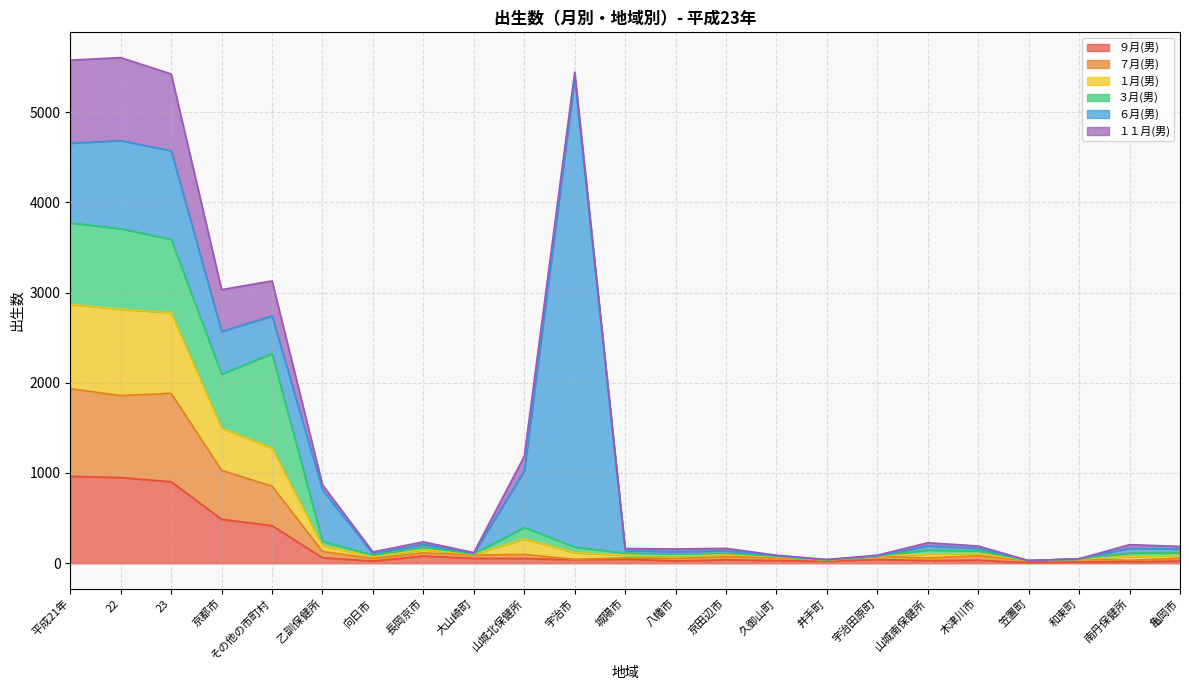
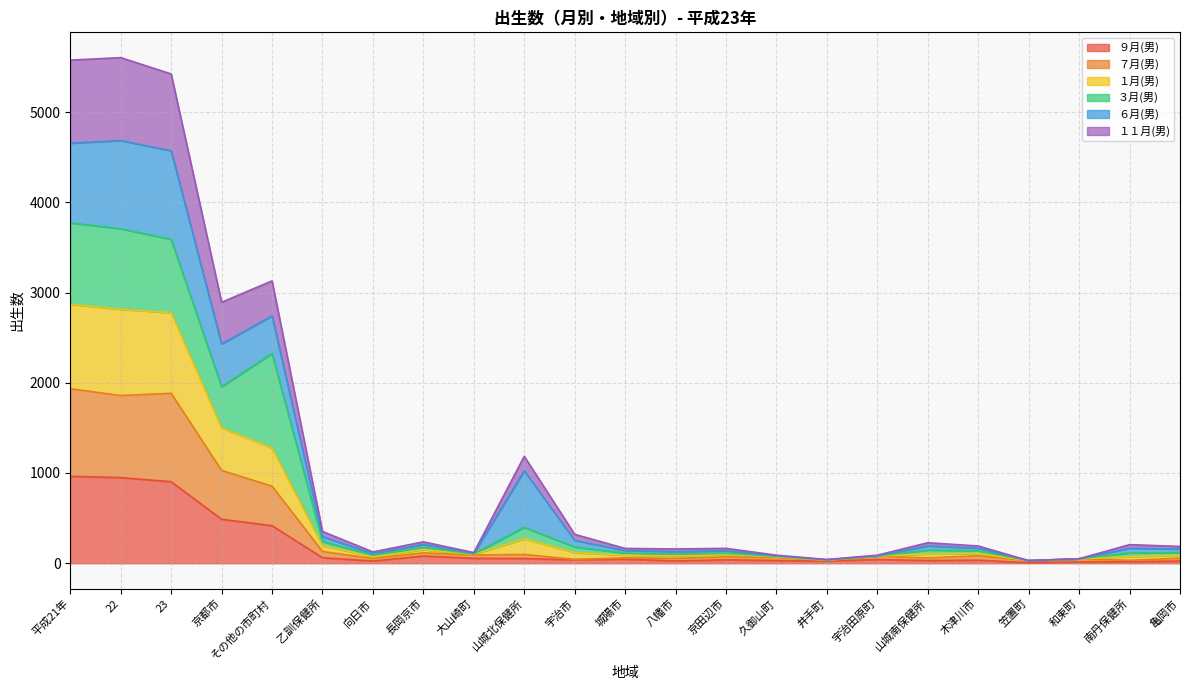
３月(男), 京都市: 600 -> 500
６月(男), 乙訓保健所: 600 -> 100
６月(男), 宇治市: 5200 -> 100
